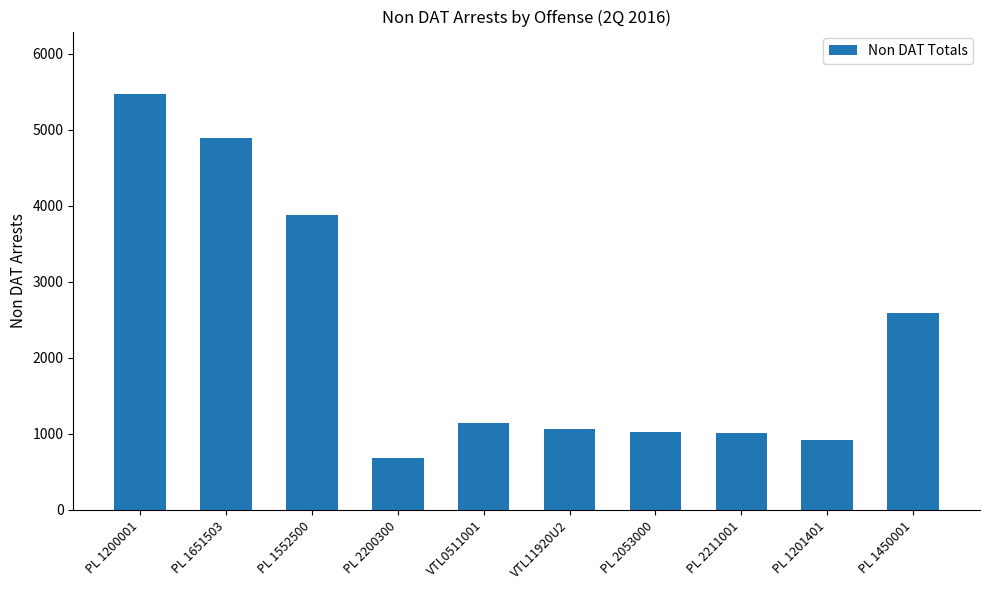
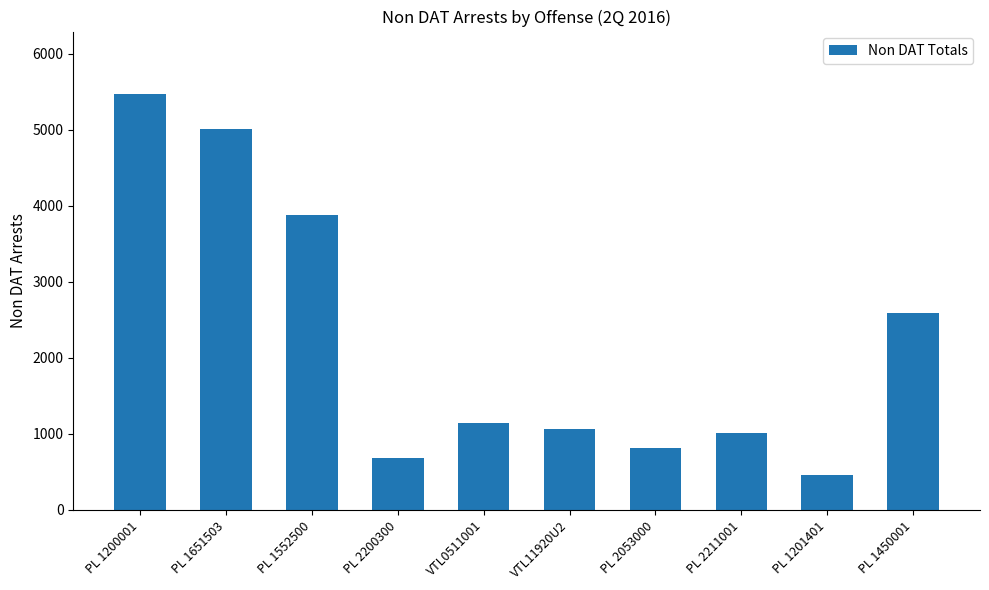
PL 1651503: 4900 -> 5000
PL 2053000: 1000 -> 800
PL 1201401: 900 -> 500
